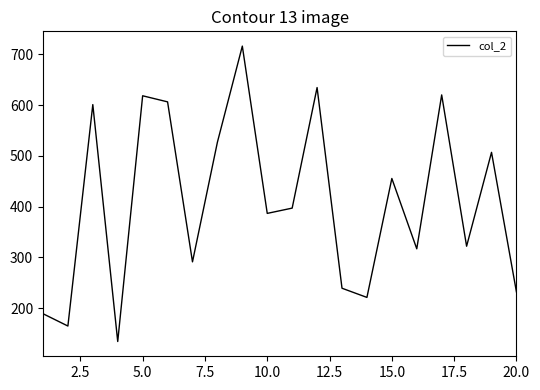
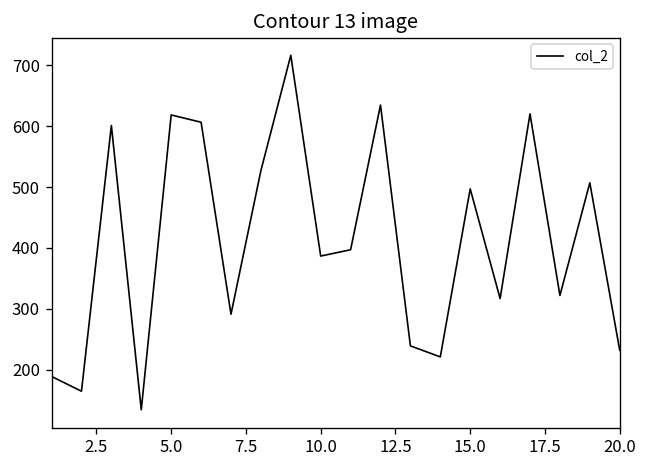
15.0: 460 -> 500
